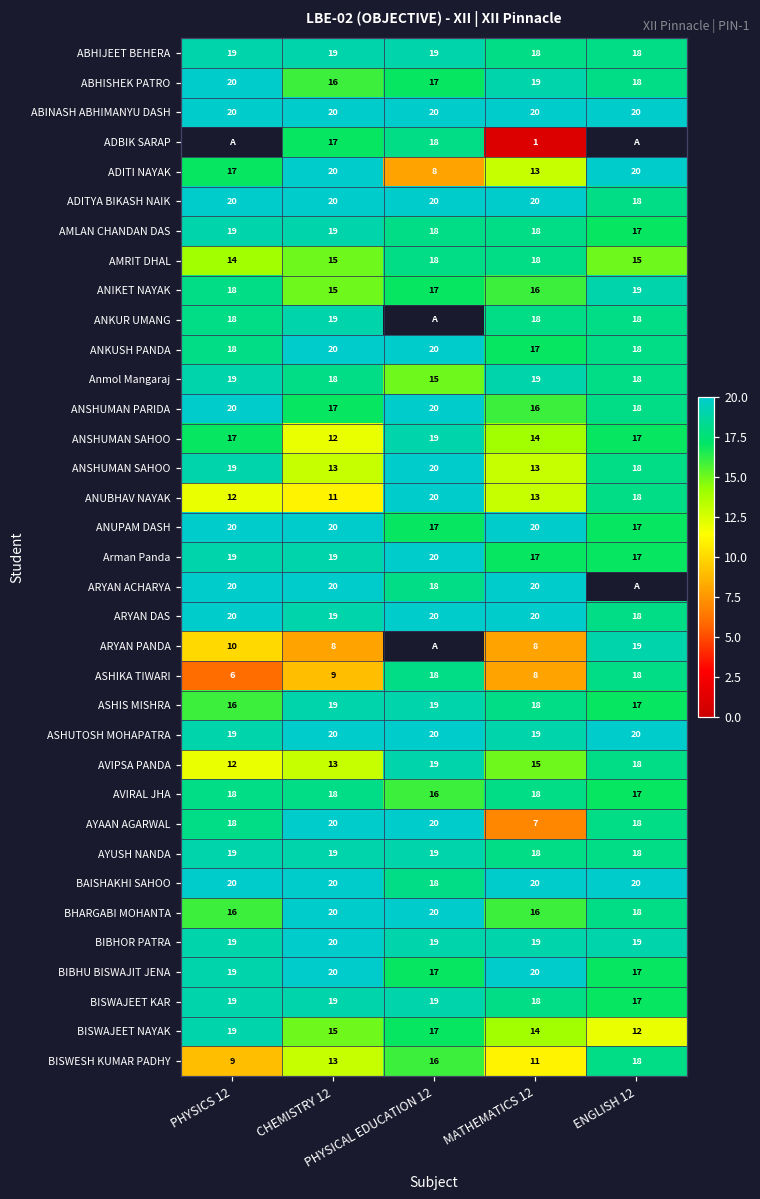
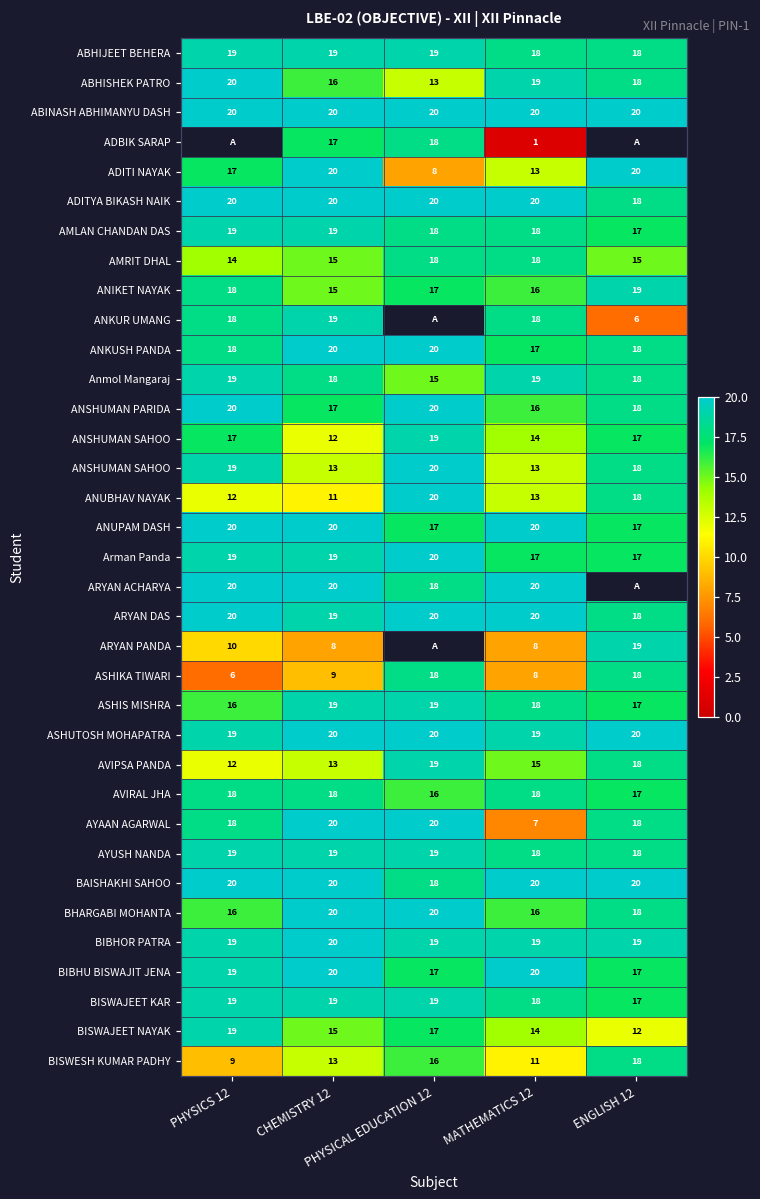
ABHISHEK PATRO, PHYSICAL EDUCATION 12: 17 -> 13
ANKUR UMANG, ENGLISH 12: 18 -> 6
